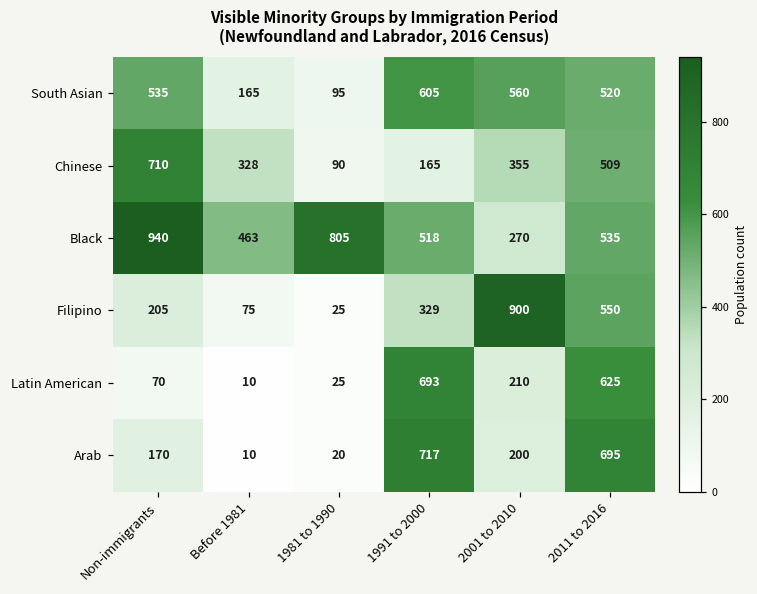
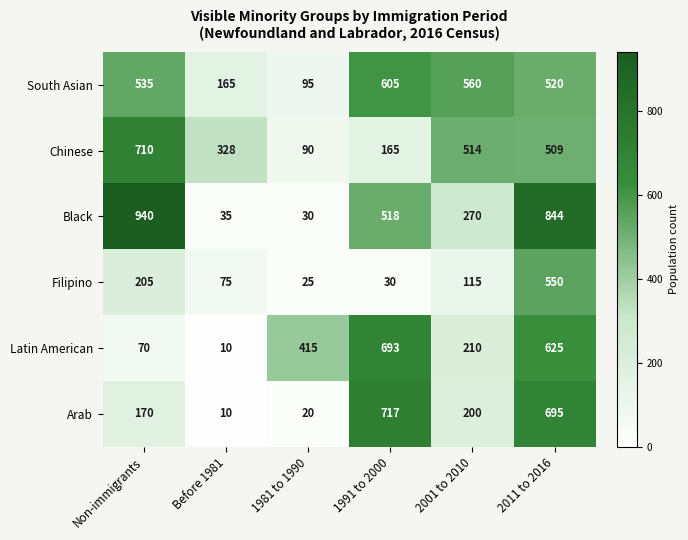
Chinese, 2001 to 2010: 355 -> 514
Black, Before 1981: 463 -> 35
Black, 1981 to 1990: 805 -> 30
Black, 2011 to 2016: 535 -> 844
Filipino, 1991 to 2000: 329 -> 30
Filipino, 2001 to 2010: 900 -> 115
Latin American, 1981 to 1990: 25 -> 415
